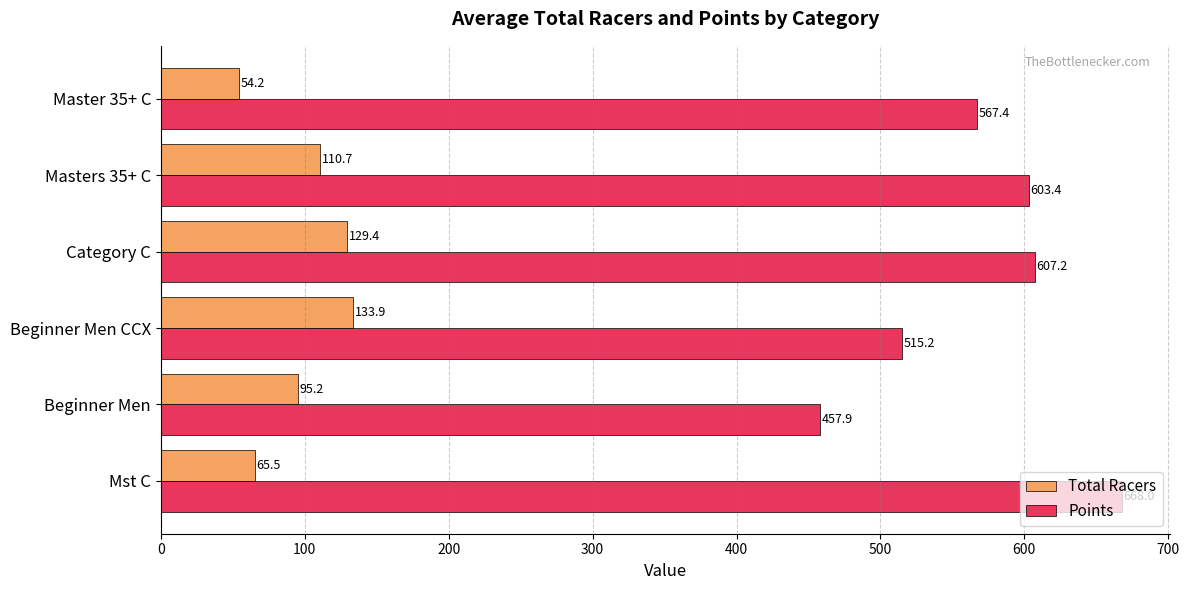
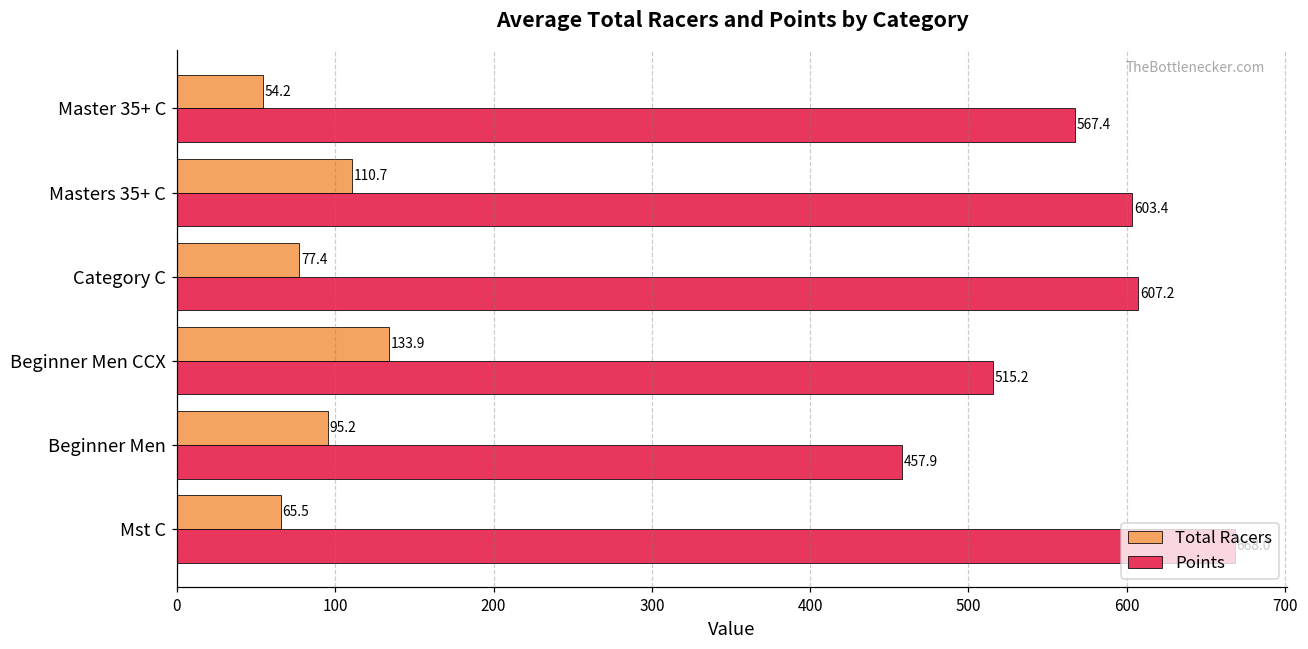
Total Racers, Category C: 129.4 -> 77.4
